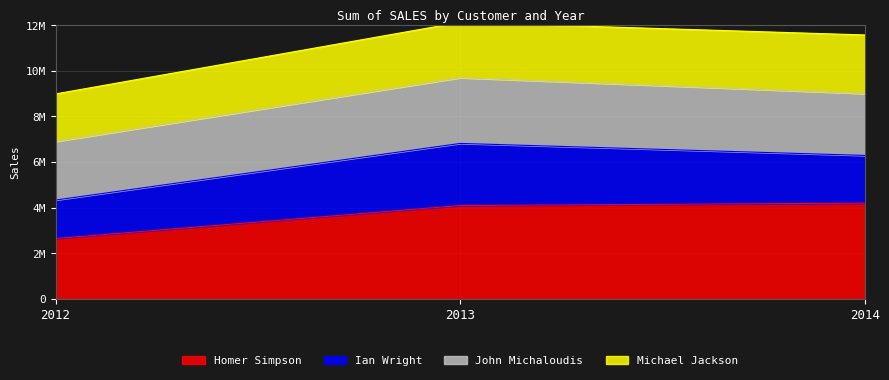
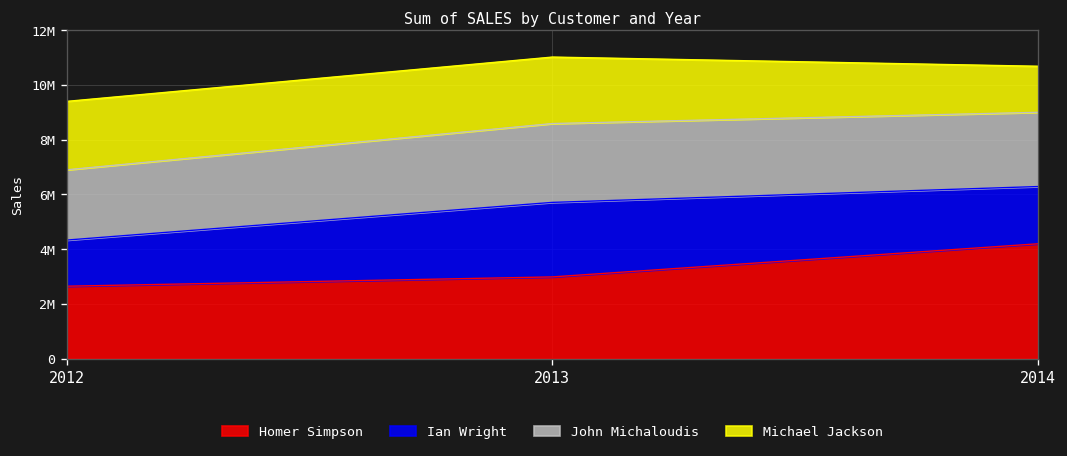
Michael Jackson, 2012: 2100000 -> 2500000
Homer Simpson, 2013: 4100000 -> 3000000
Michael Jackson, 2014: 2600000 -> 1700000
